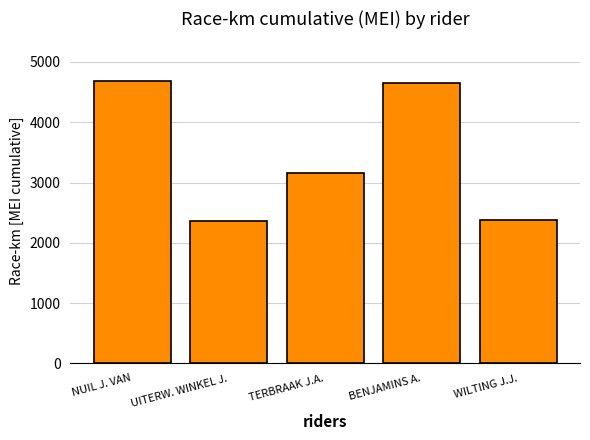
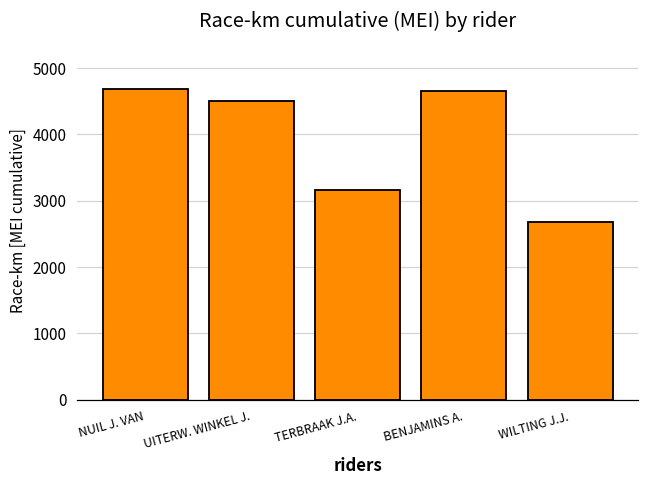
UITERW. WINKEL J.: 2400 -> 4500
WILTING J.J.: 2400 -> 2700
